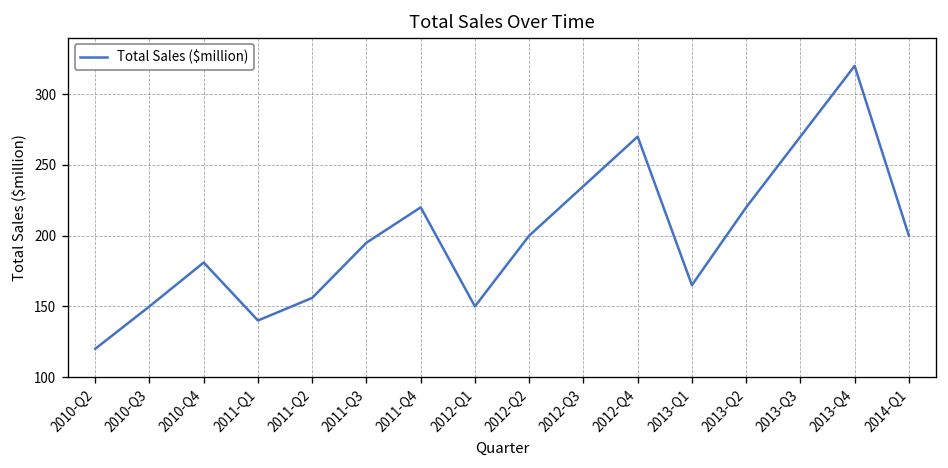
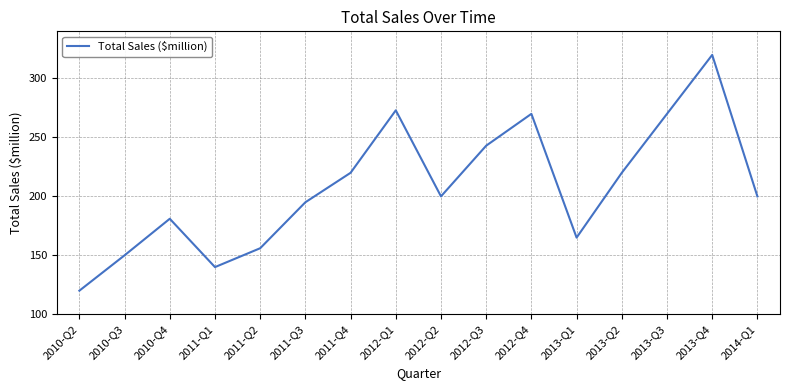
2012-Q1: 150 -> 273
2012-Q3: 235 -> 243
